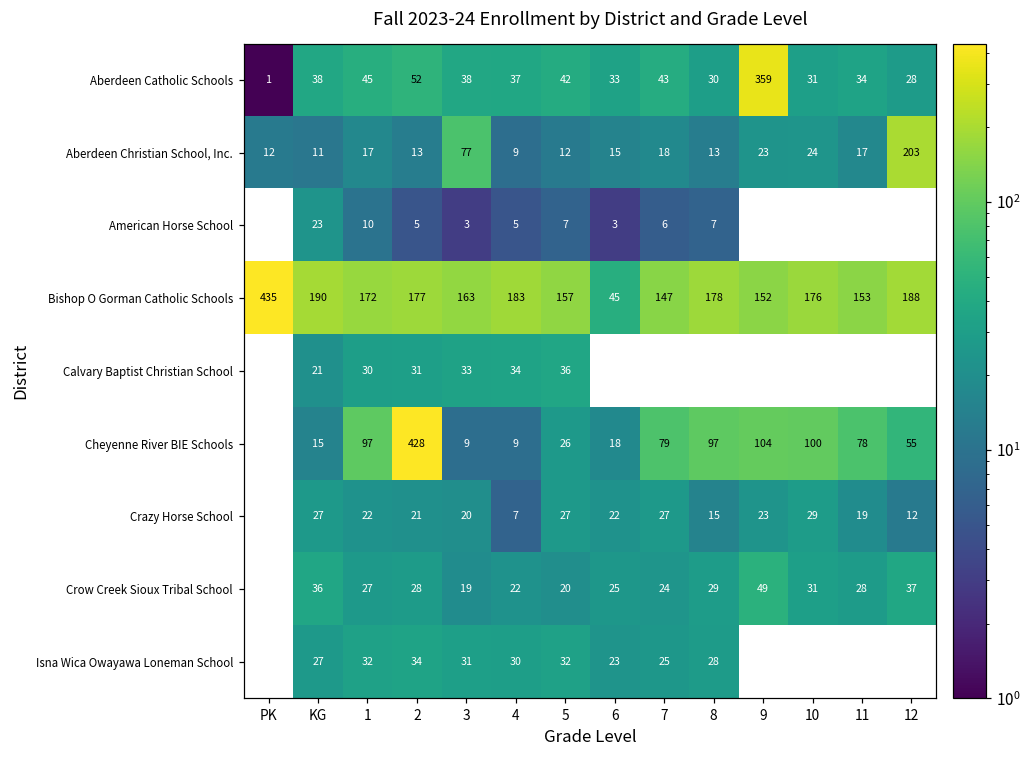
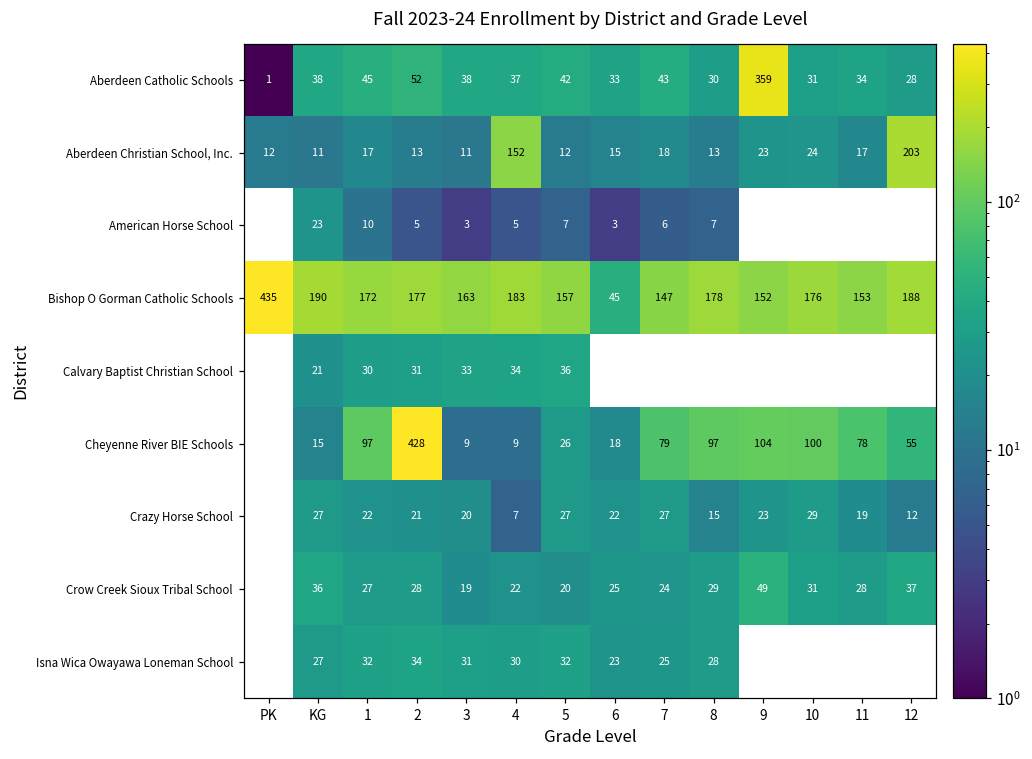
Aberdeen Christian School, Inc., 3: 77 -> 11
Aberdeen Christian School, Inc., 4: 9 -> 152
